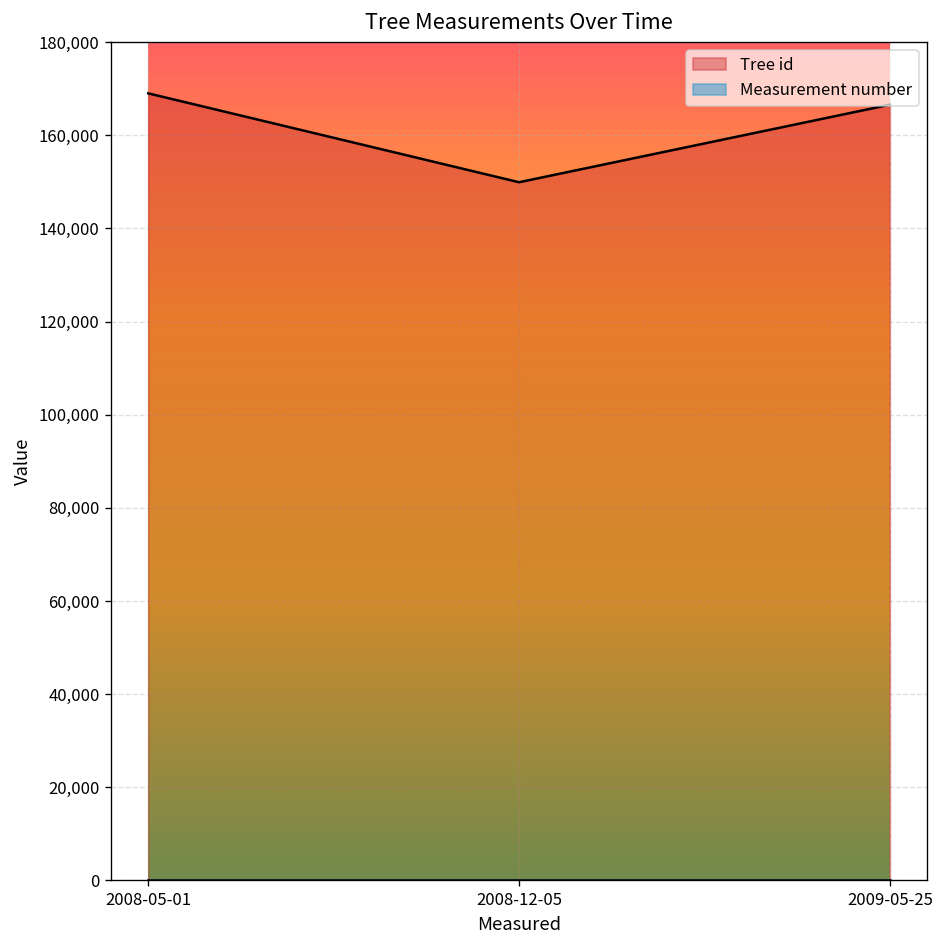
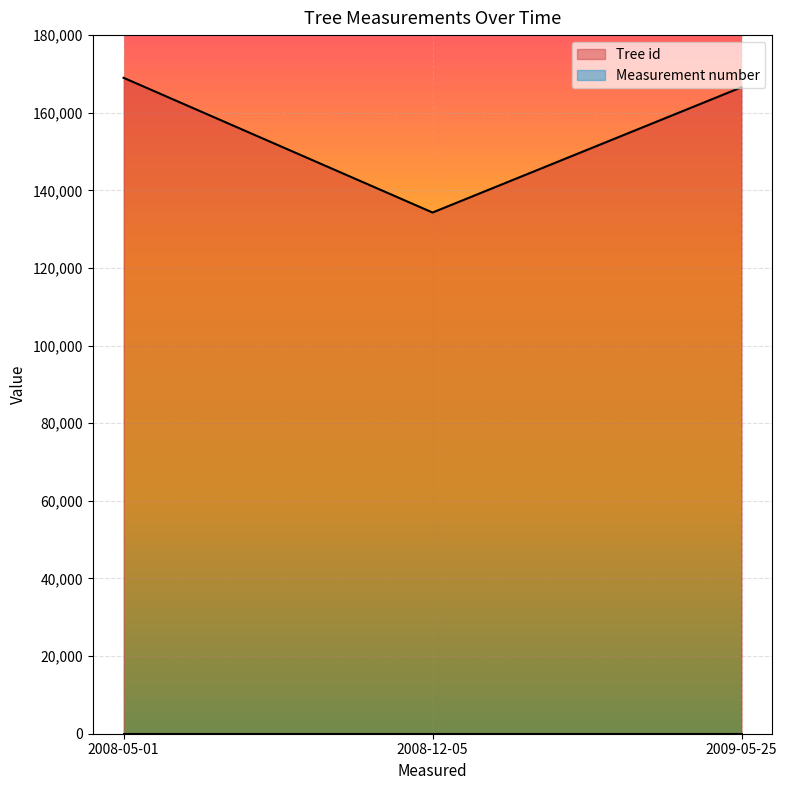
Tree id, 2008-12-05: 150,000 -> 134,000
